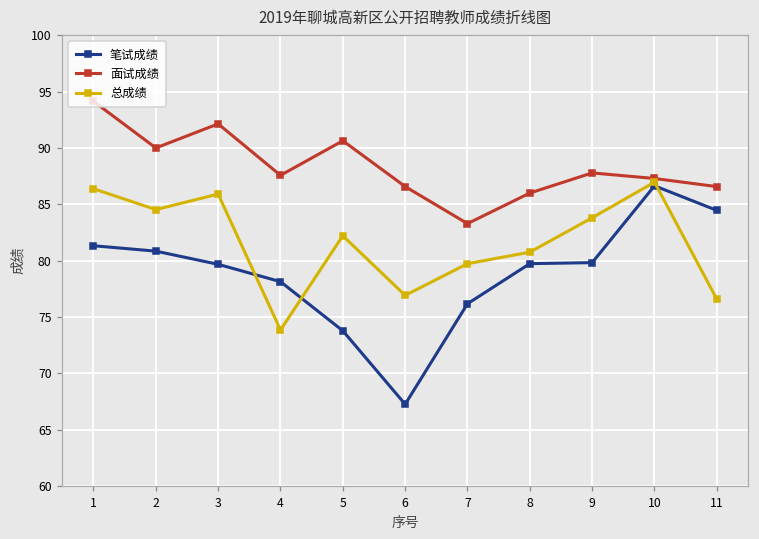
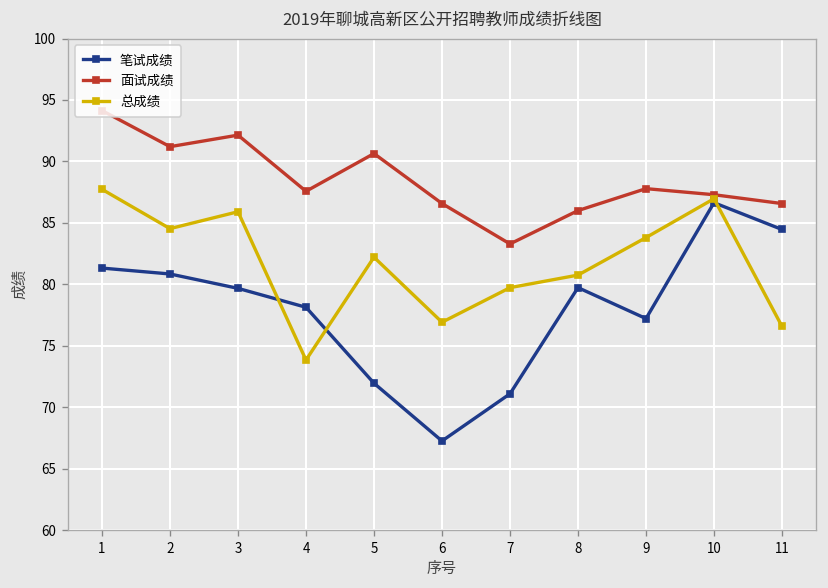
总成绩, 1: 86.4 -> 87.7
面试成绩, 2: 90.0 -> 91.2
笔试成绩, 5: 73.8 -> 72.0
笔试成绩, 7: 76.2 -> 71.1
笔试成绩, 9: 79.8 -> 77.2
